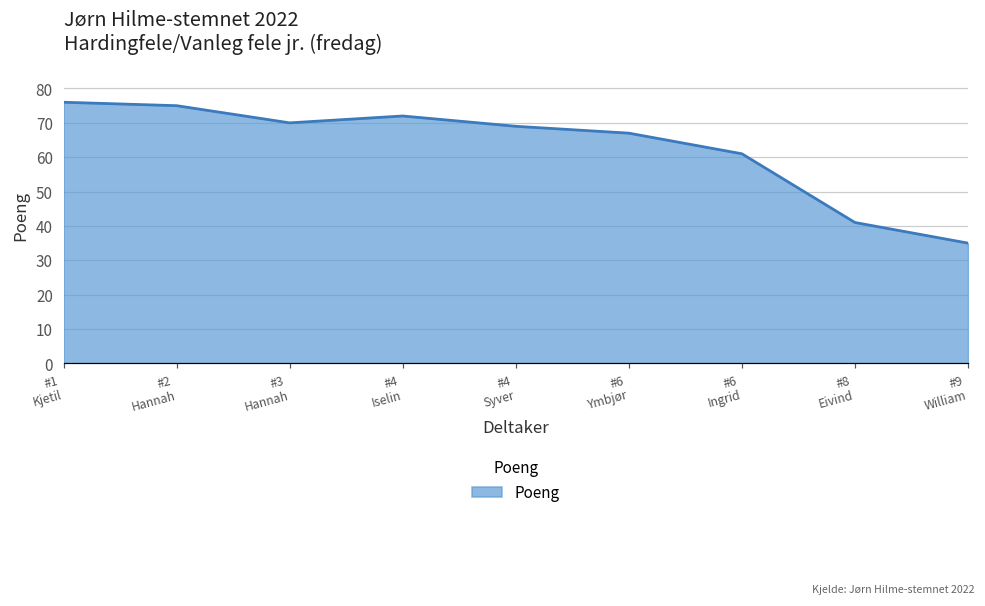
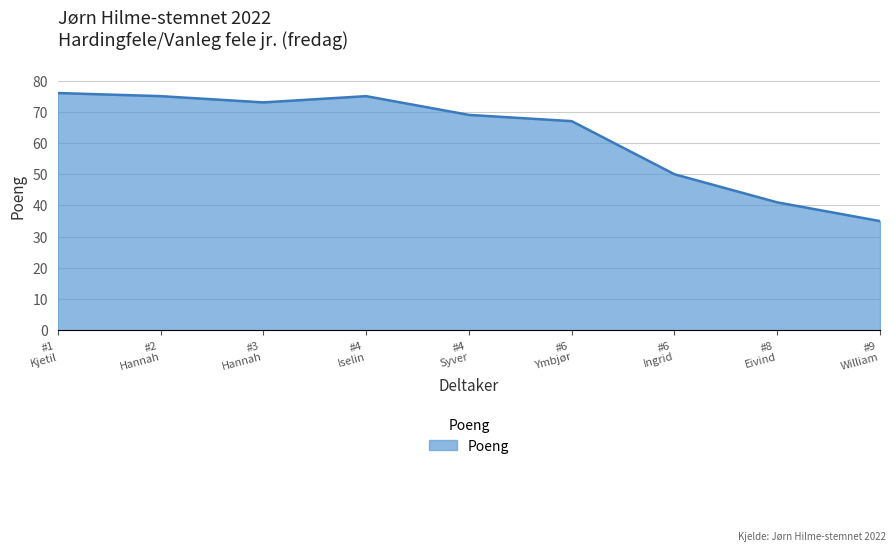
#3 Hannah: 70 -> 73
#4 Iselin: 72 -> 75
#6 Ingrid: 61 -> 50
